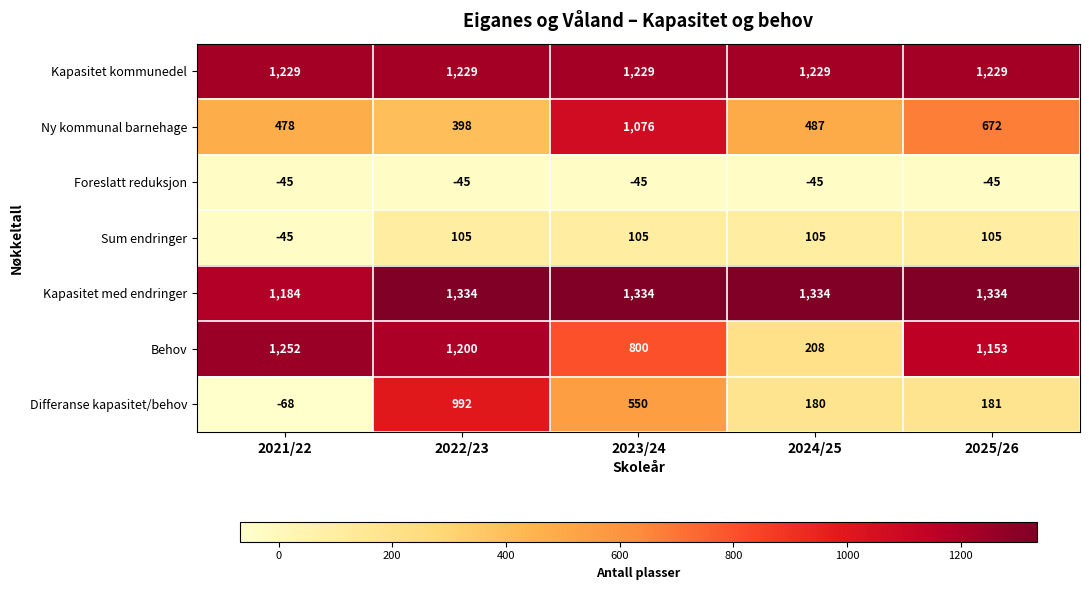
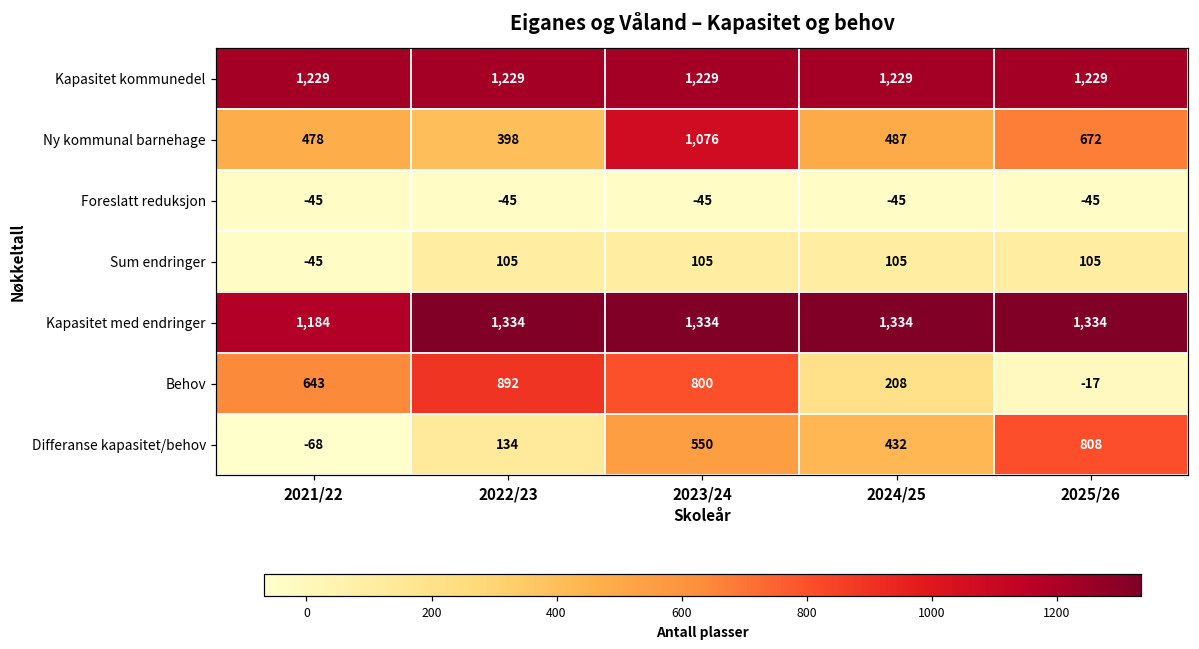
Behov, 2021/22: 1,252 -> 643
Behov, 2022/23: 1,200 -> 892
Behov, 2025/26: 1,153 -> -17
Differanse kapasitet/behov, 2022/23: 992 -> 134
Differanse kapasitet/behov, 2024/25: 180 -> 432
Differanse kapasitet/behov, 2025/26: 181 -> 808
